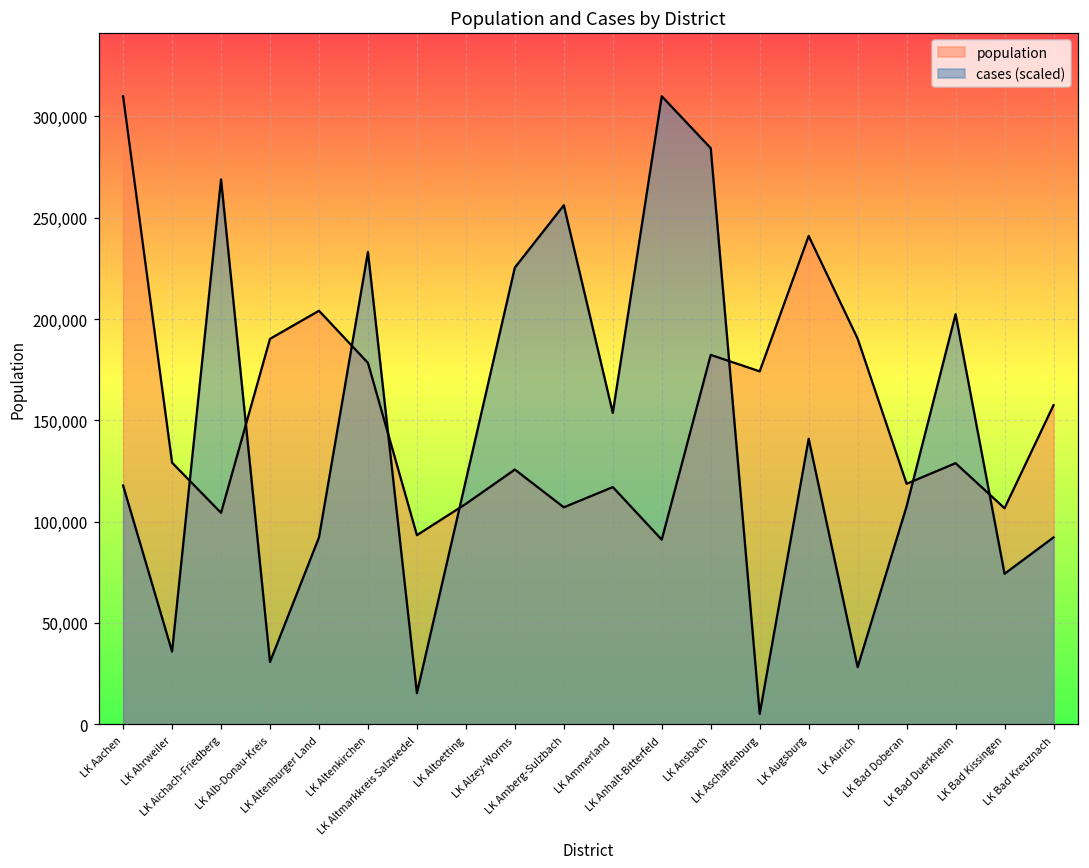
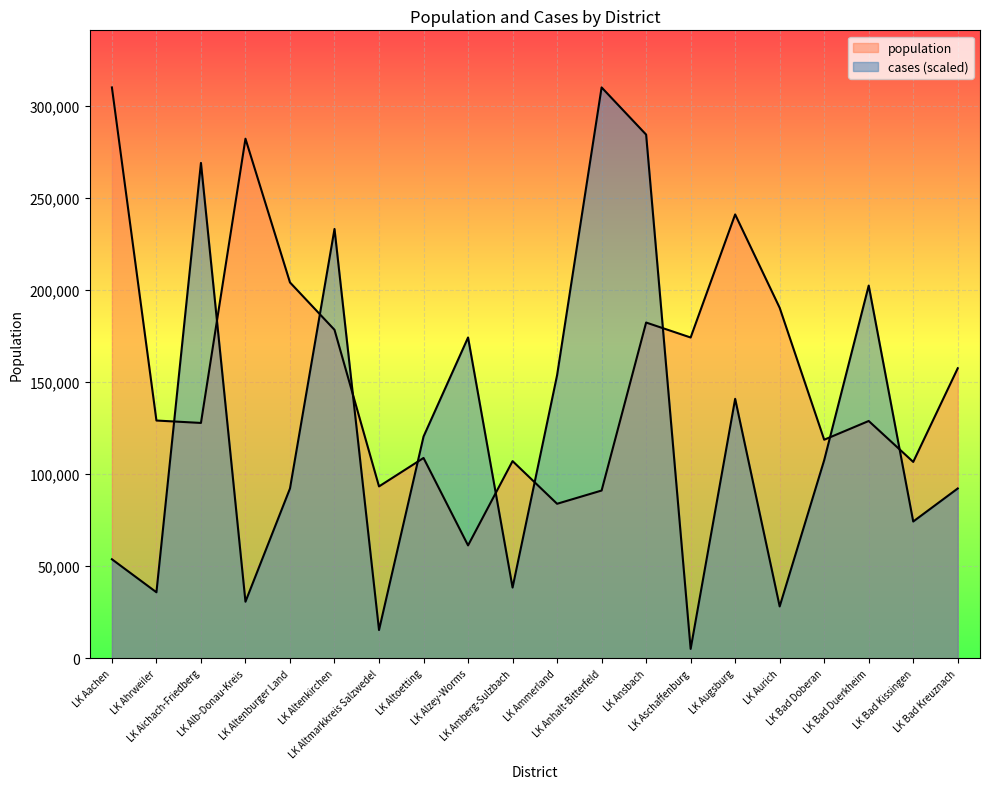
cases (scaled), LK Aachen: 118,000 -> 54,000
population, LK Aichach-Friedberg: 104,000 -> 128,000
population, LK Alb-Donau-Kreis: 190,000 -> 282,000
population, LK Alzey-Worms: 126,000 -> 61,000
cases (scaled), LK Alzey-Worms: 225,000 -> 174,000
cases (scaled), LK Amberg-Sulzbach: 256,000 -> 38,000
population, LK Ammerland: 117,000 -> 84,000
